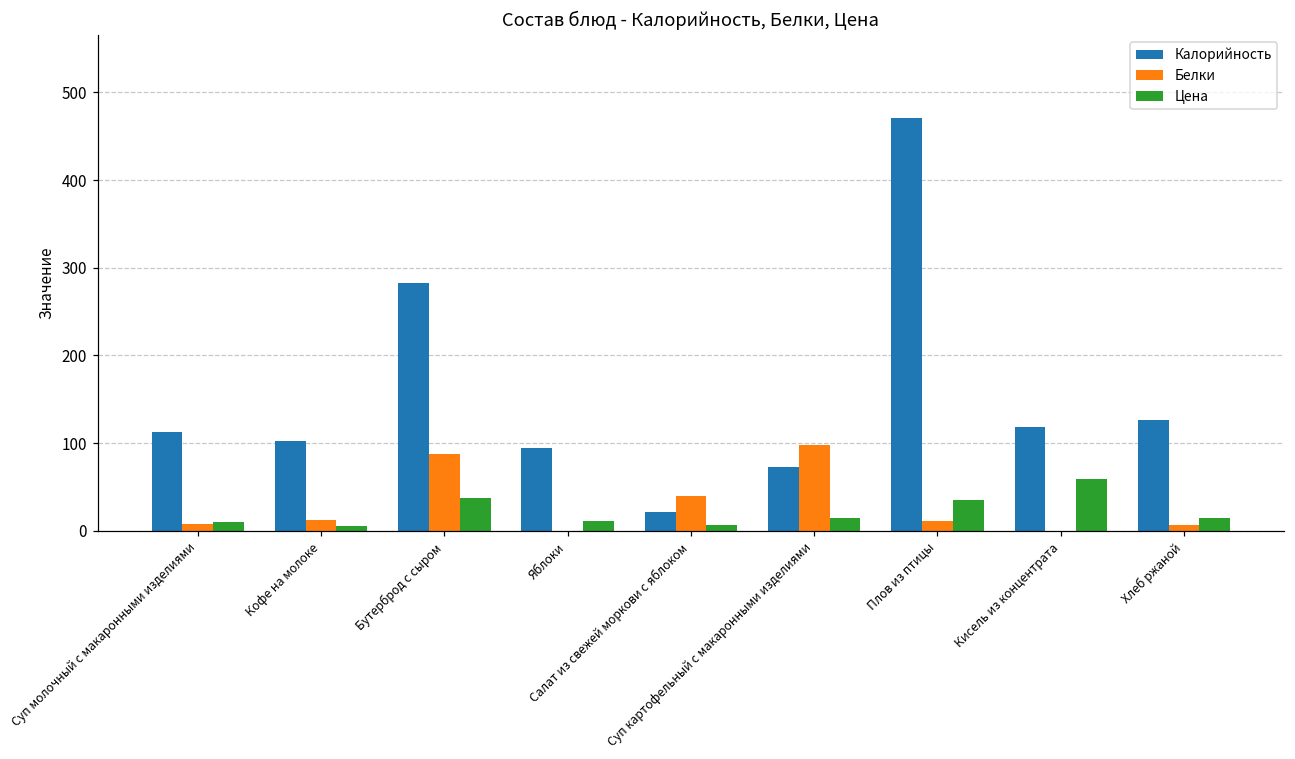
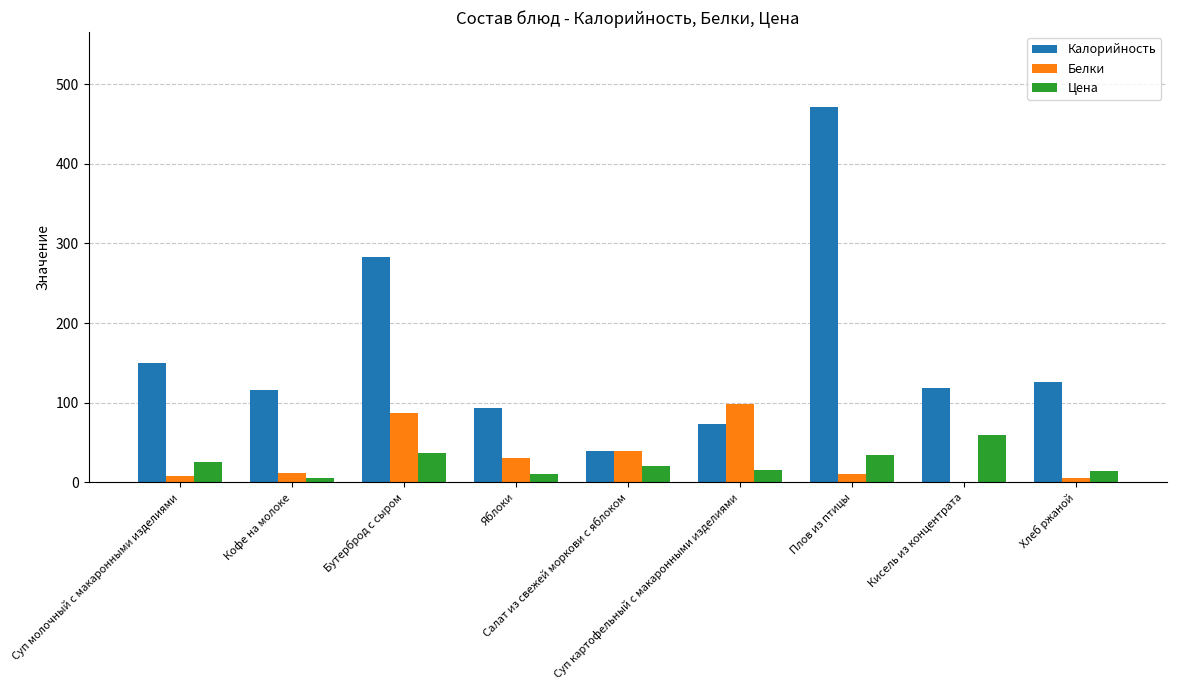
Калорийность, Суп молочный с макаронными изделиями: 110 -> 150
Цена, Суп молочный с макаронными изделиями: 10 -> 30
Калорийность, Кофе на молоке: 100 -> 120
Белки, Яблоки: 0 -> 30
Калорийность, Салат из свежей моркови с яблоком: 20 -> 40
Цена, Салат из свежей моркови с яблоком: 10 -> 20
